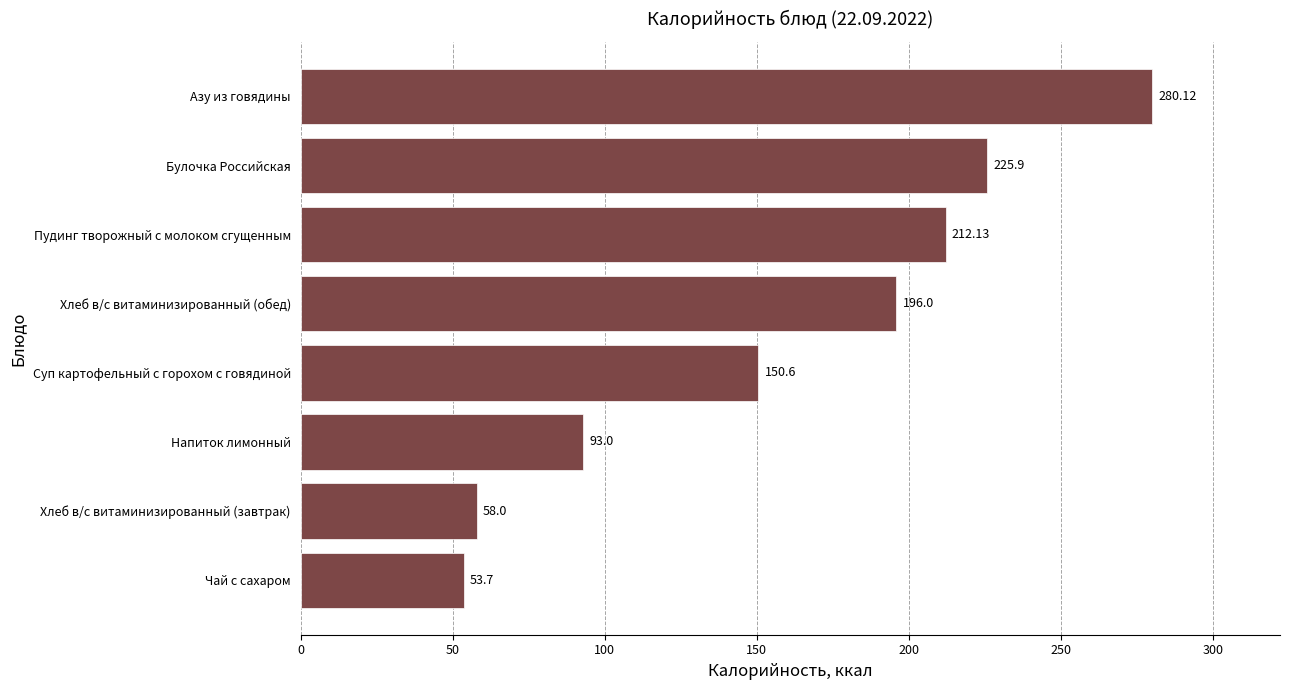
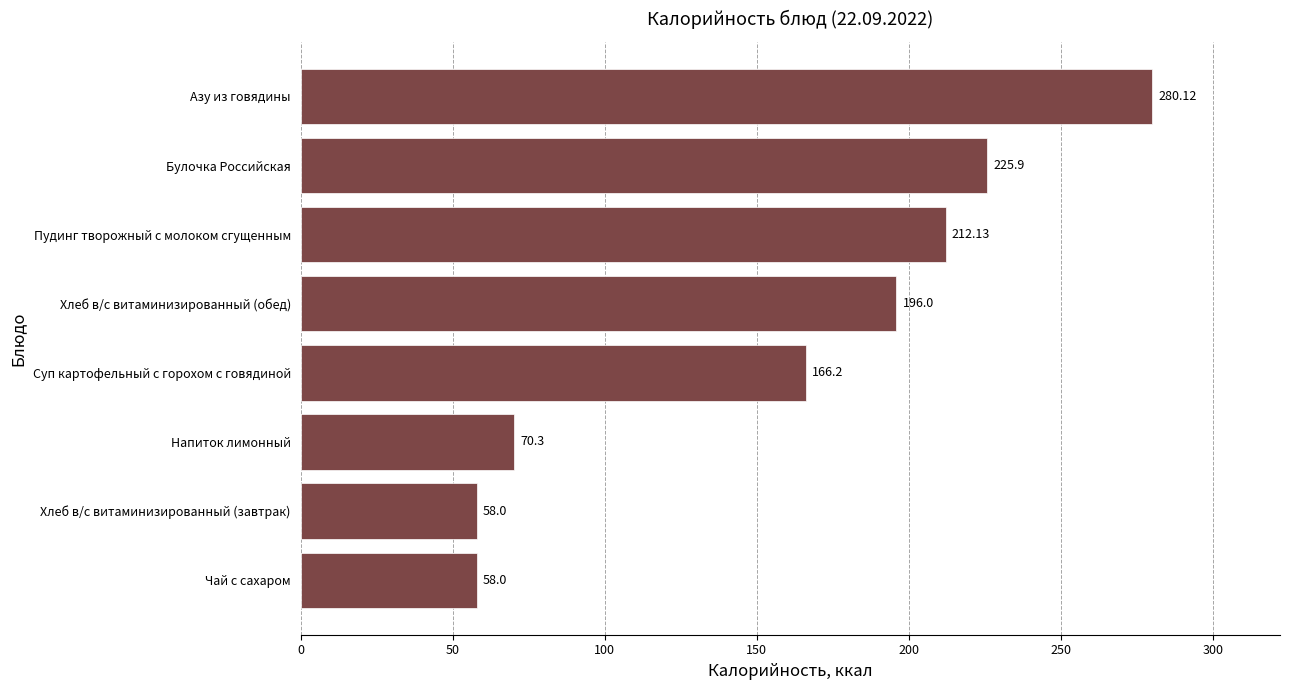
Суп картофельный с горохом с говядиной: 150.6 -> 166.2
Напиток лимонный: 93.0 -> 70.3
Чай с сахаром: 53.7 -> 58.0
